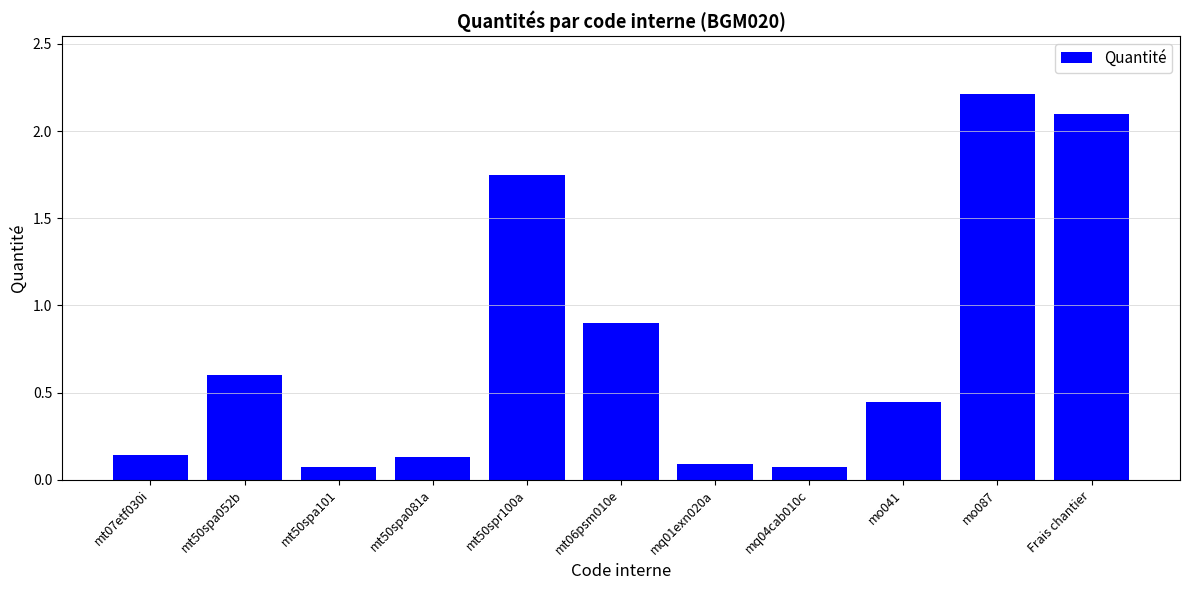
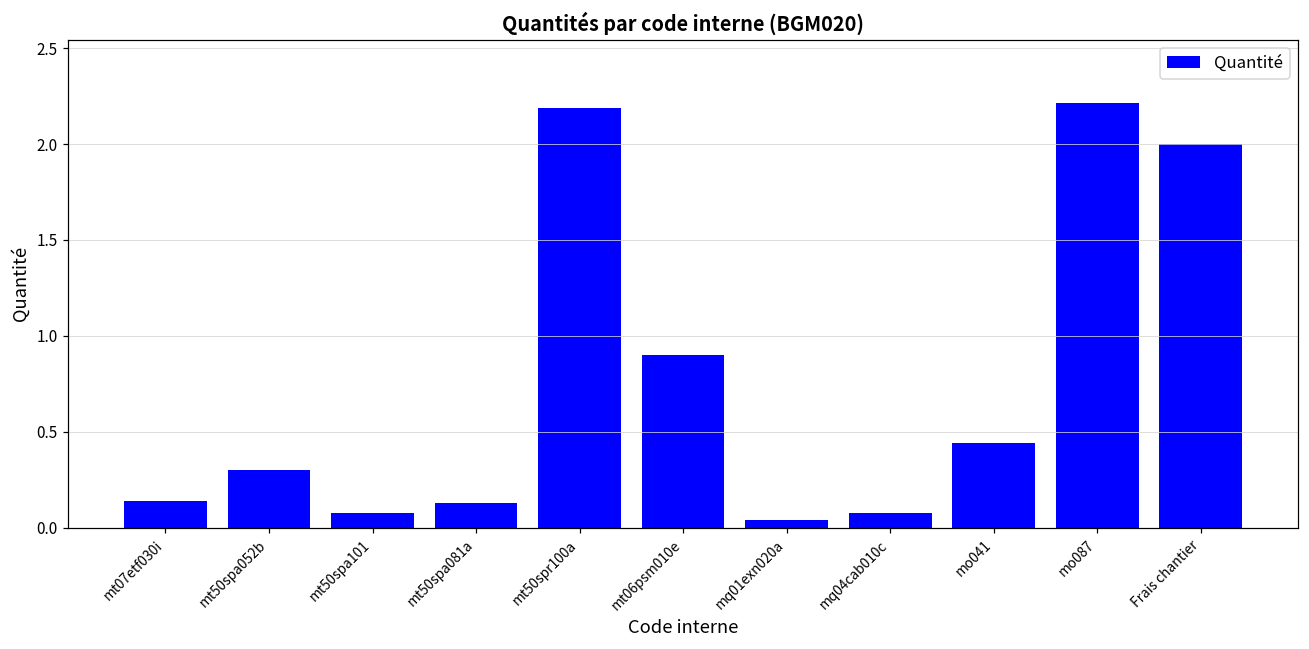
mt50spa052b: 0.6 -> 0.3
mt50spr100a: 1.75 -> 2.19
mq01exn020a: 0.09 -> 0.04
Frais chantier: 2.1 -> 2.0
